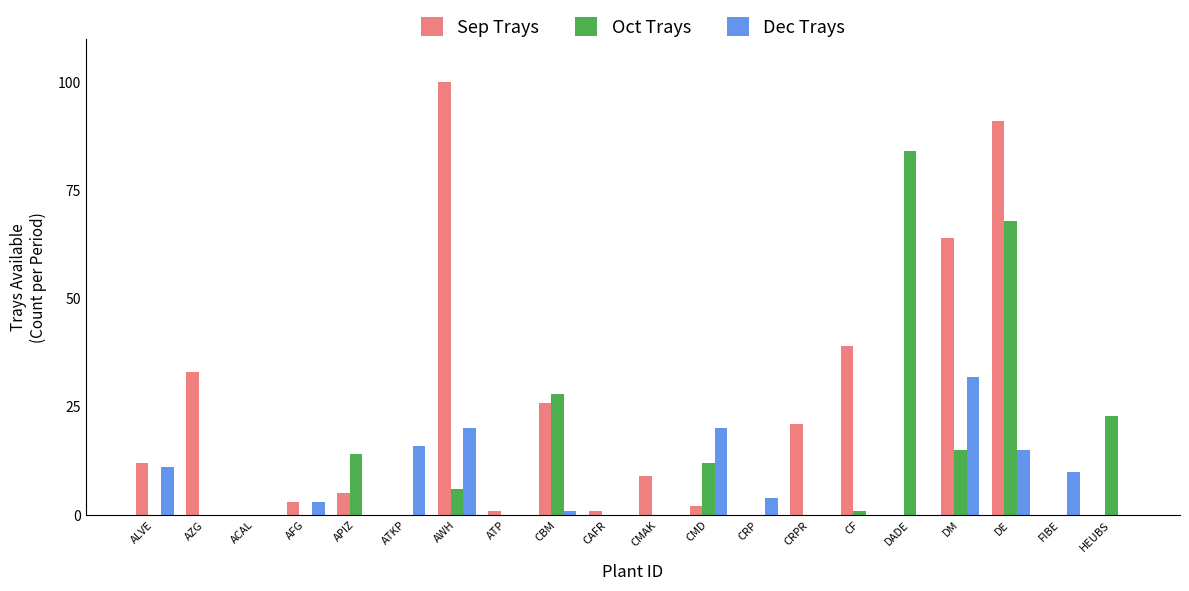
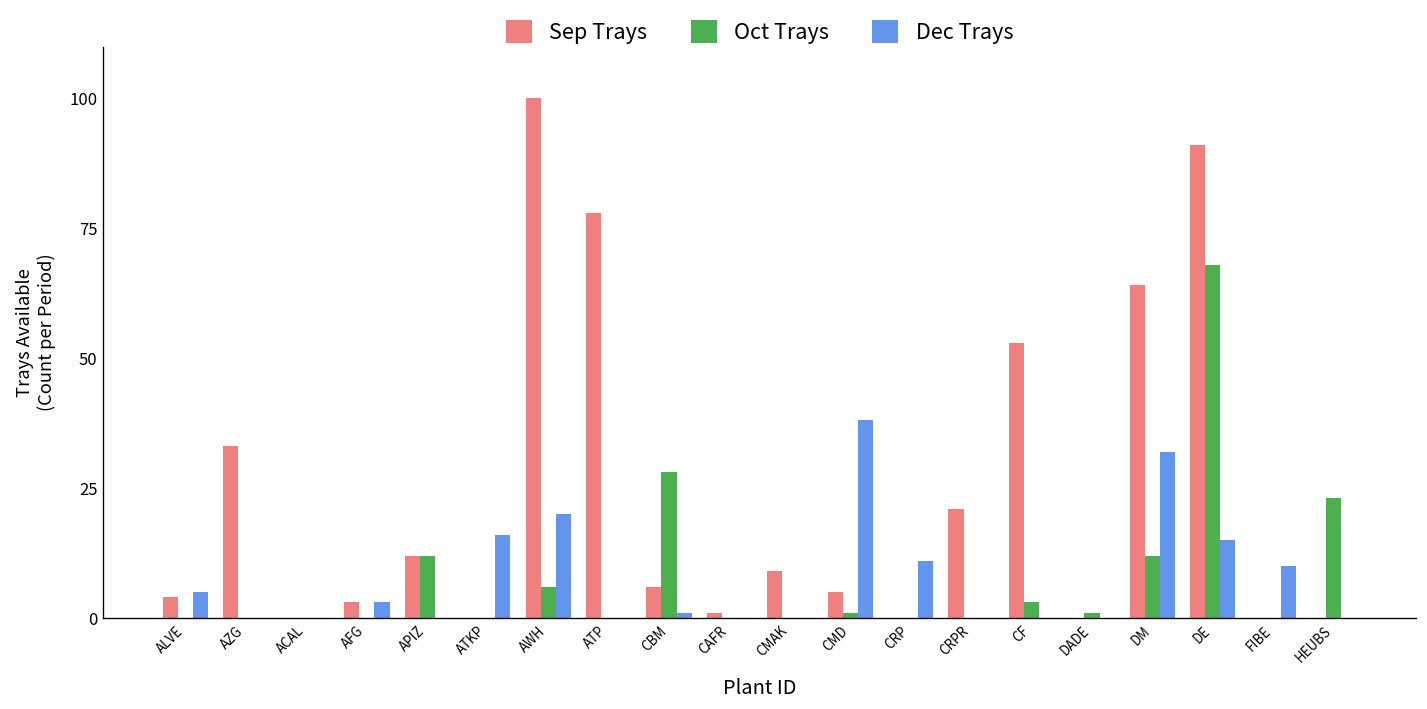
Sep Trays, ALVE: 12 -> 4
Dec Trays, ALVE: 11 -> 5
Sep Trays, APIZ: 5 -> 12
Oct Trays, APIZ: 14 -> 12
Sep Trays, ATP: 1 -> 78
Sep Trays, CBM: 26 -> 6
Sep Trays, CMD: 2 -> 5
Oct Trays, CMD: 12 -> 1
Dec Trays, CMD: 20 -> 38
Dec Trays, CRP: 4 -> 11
Sep Trays, CF: 39 -> 53
Oct Trays, CF: 1 -> 3
Oct Trays, DADE: 84 -> 1
Oct Trays, DM: 15 -> 12
